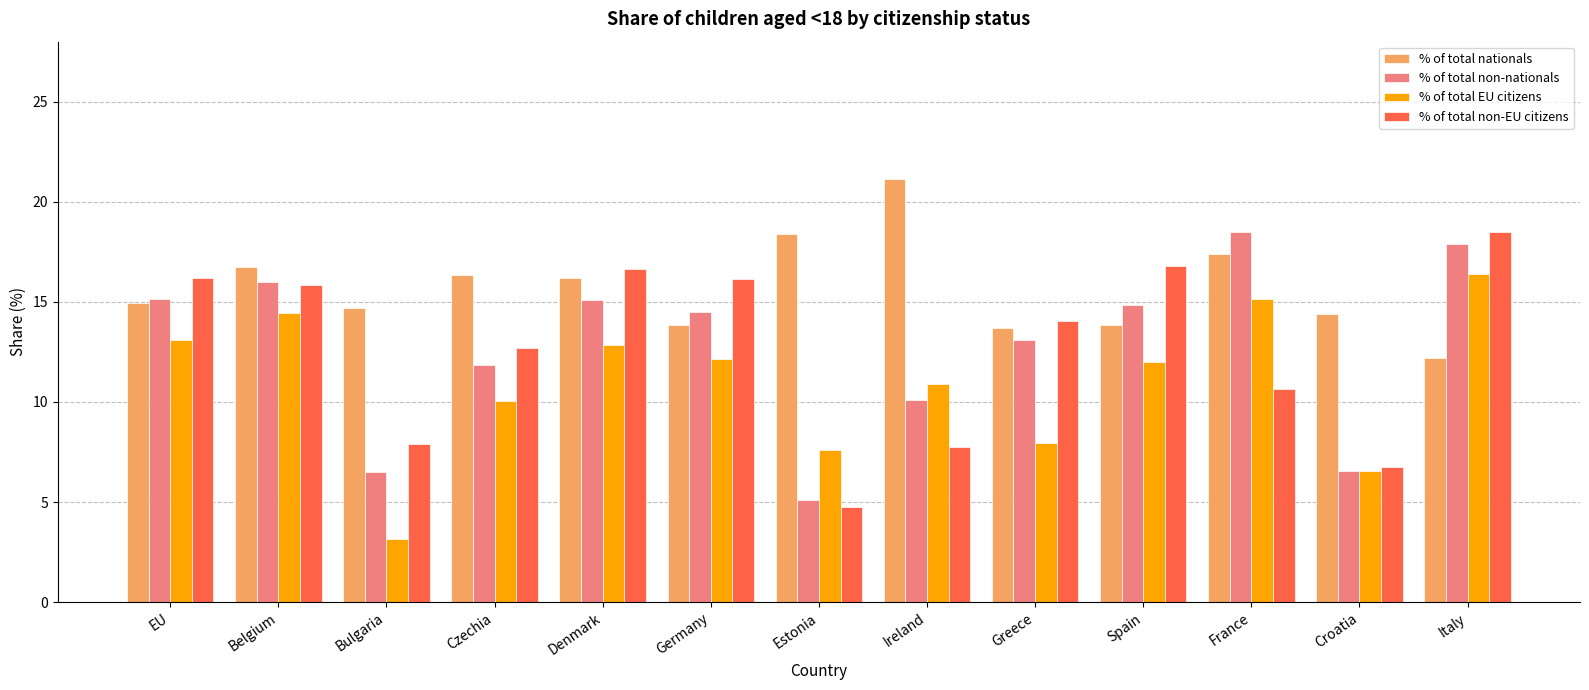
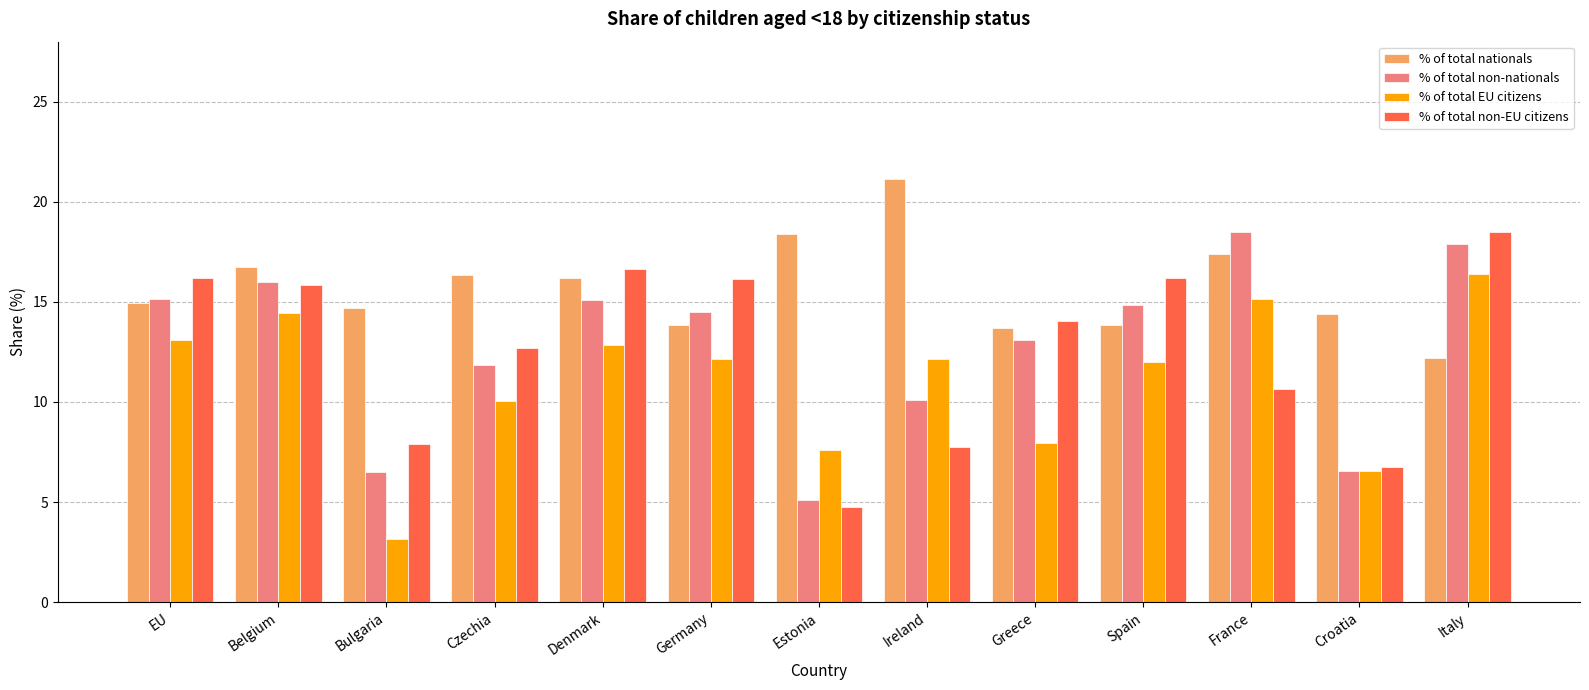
% of total EU citizens, Ireland: 10.9 -> 12.1
% of total non-EU citizens, Spain: 16.8 -> 16.2
